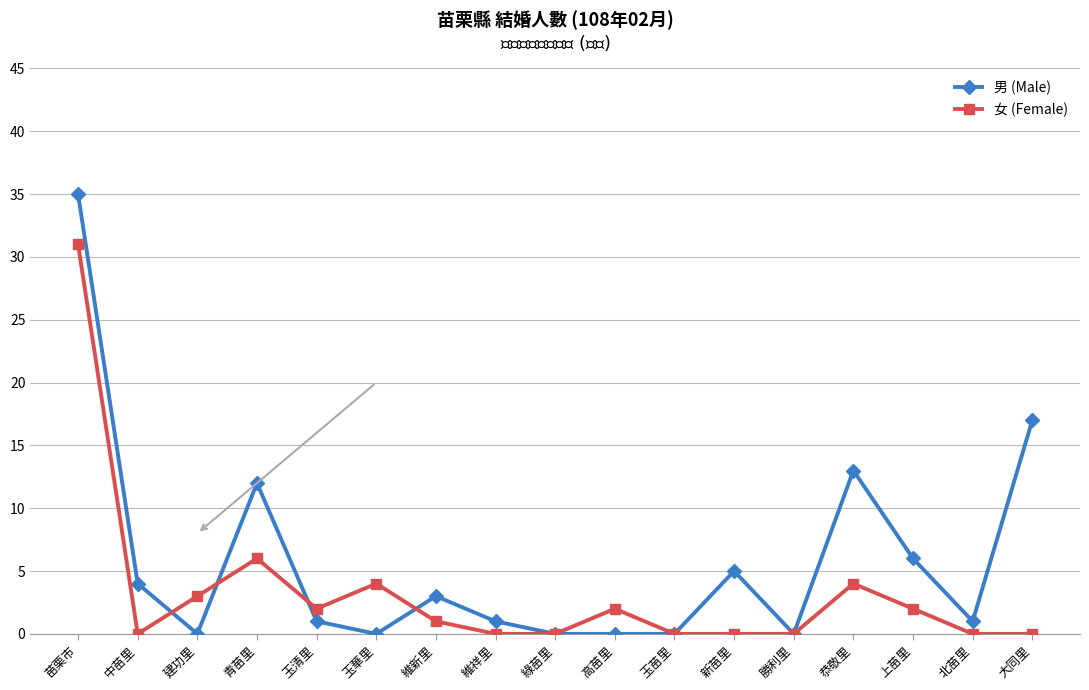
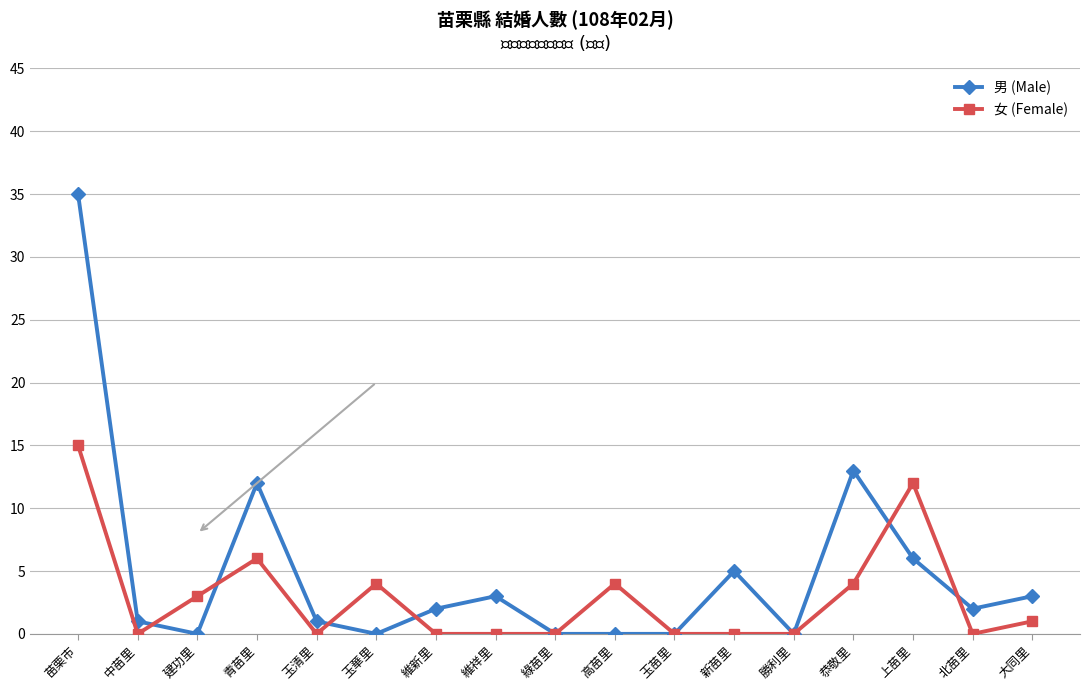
女 (Female), 苗栗市: 31 -> 15
男 (Male), 中苗里: 4 -> 1
女 (Female), 玉清里: 2 -> 0
男 (Male), 維新里: 3 -> 2
女 (Female), 維新里: 1 -> 0
男 (Male), 維祥里: 1 -> 3
女 (Female), 高苗里: 2 -> 4
女 (Female), 上苗里: 2 -> 12
男 (Male), 北苗里: 1 -> 2
男 (Male), 大同里: 17 -> 3
女 (Female), 大同里: 0 -> 1
